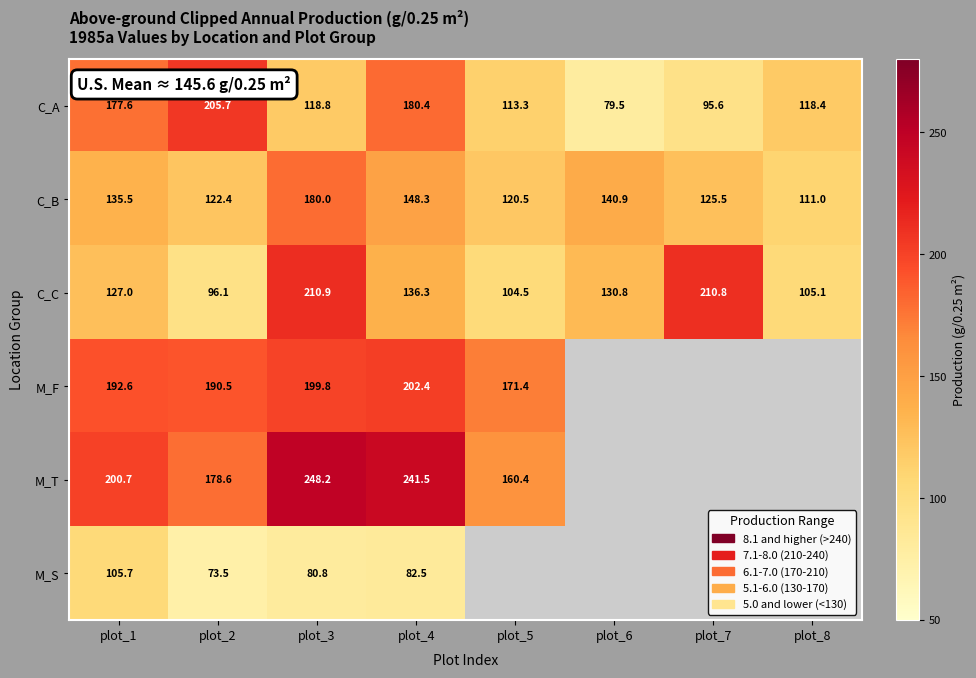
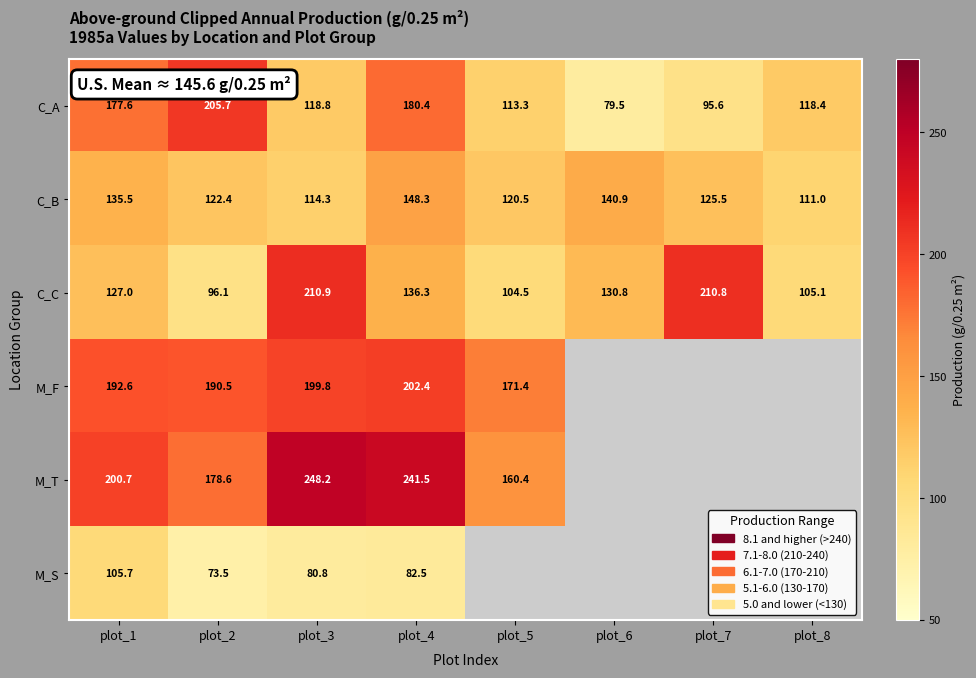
C_B, plot_3: 180.0 -> 114.3
